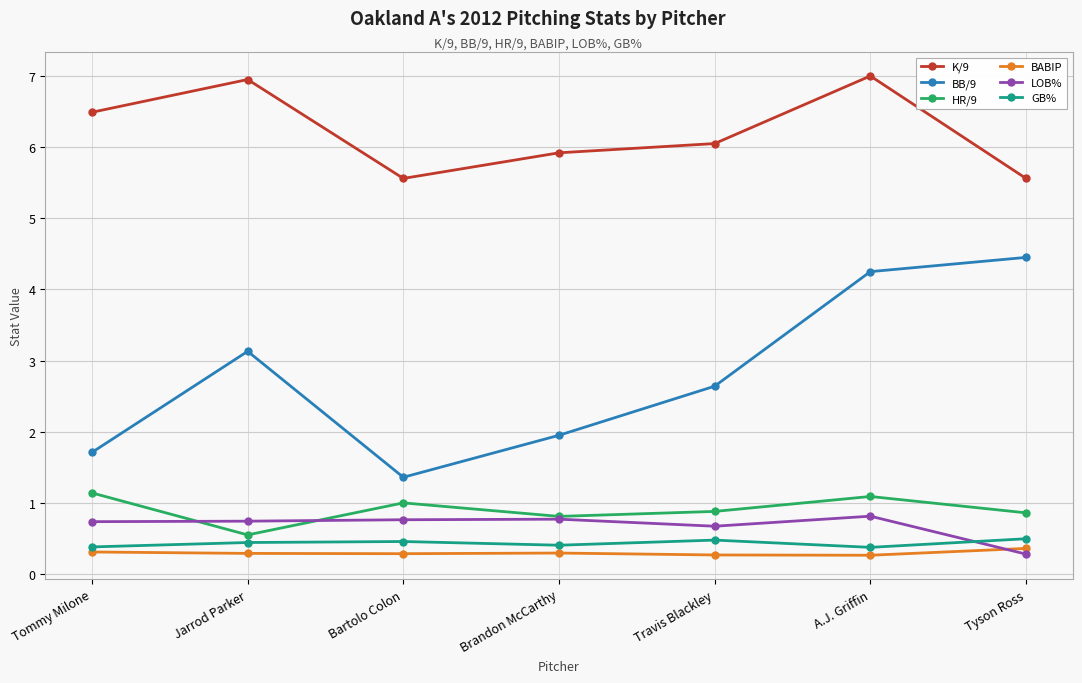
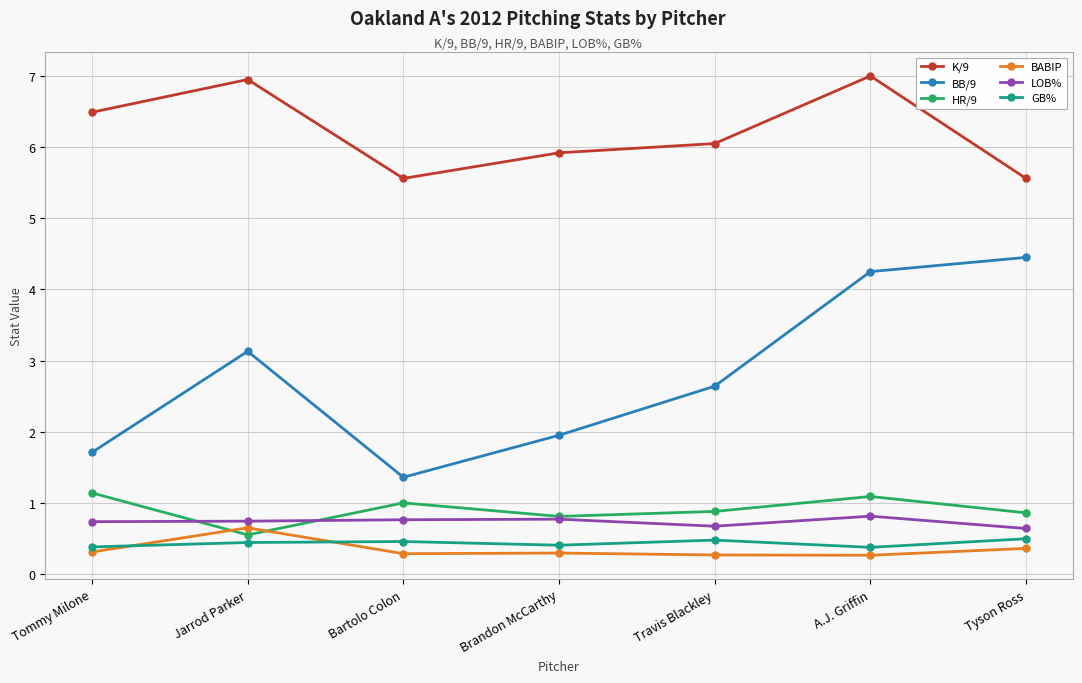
BABIP, Jarrod Parker: 0.3 -> 0.7
LOB%, Tyson Ross: 0.3 -> 0.6
